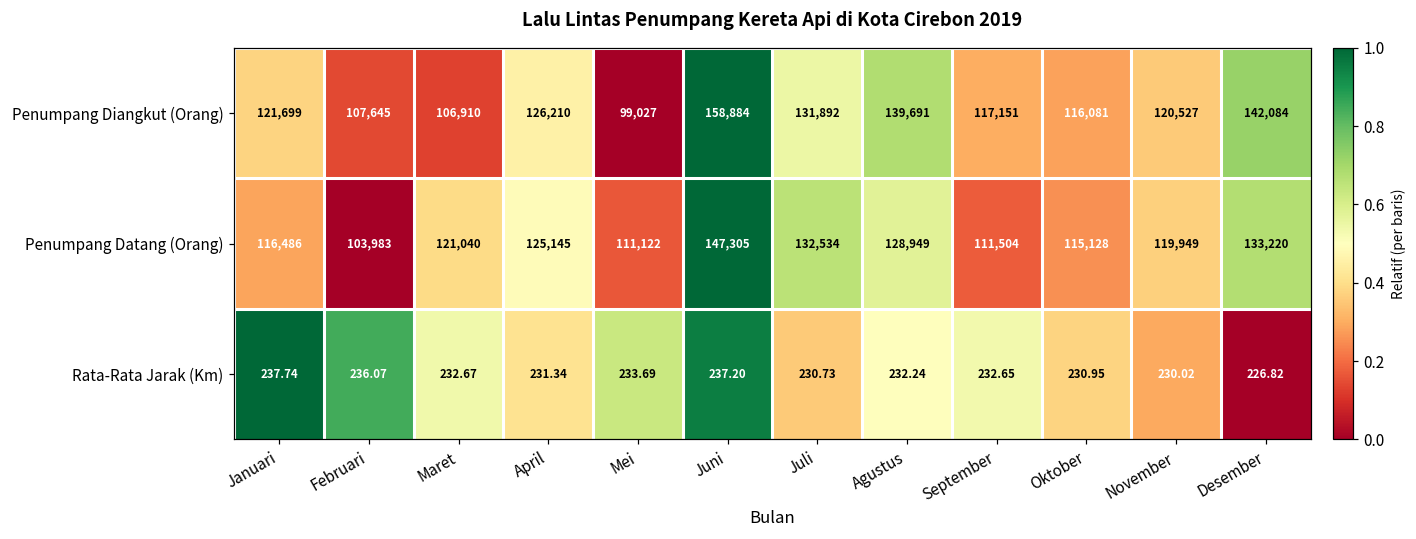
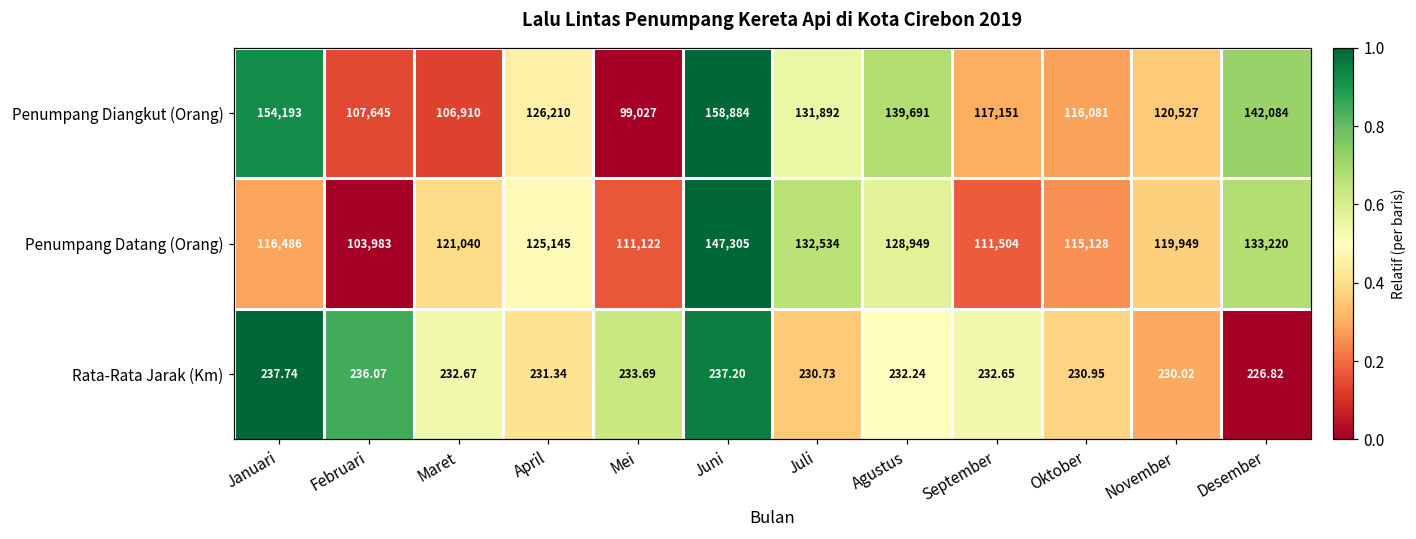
Penumpang Diangkut (Orang), Januari: 121,699 -> 154,193
